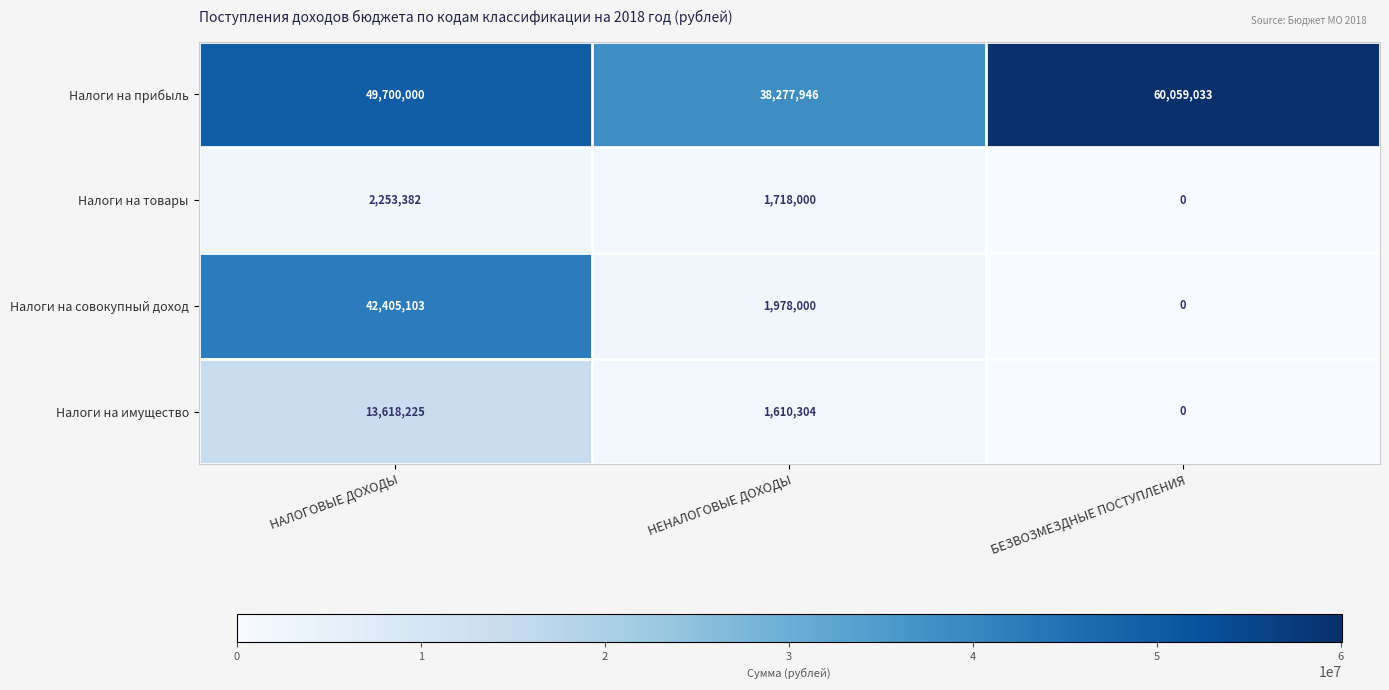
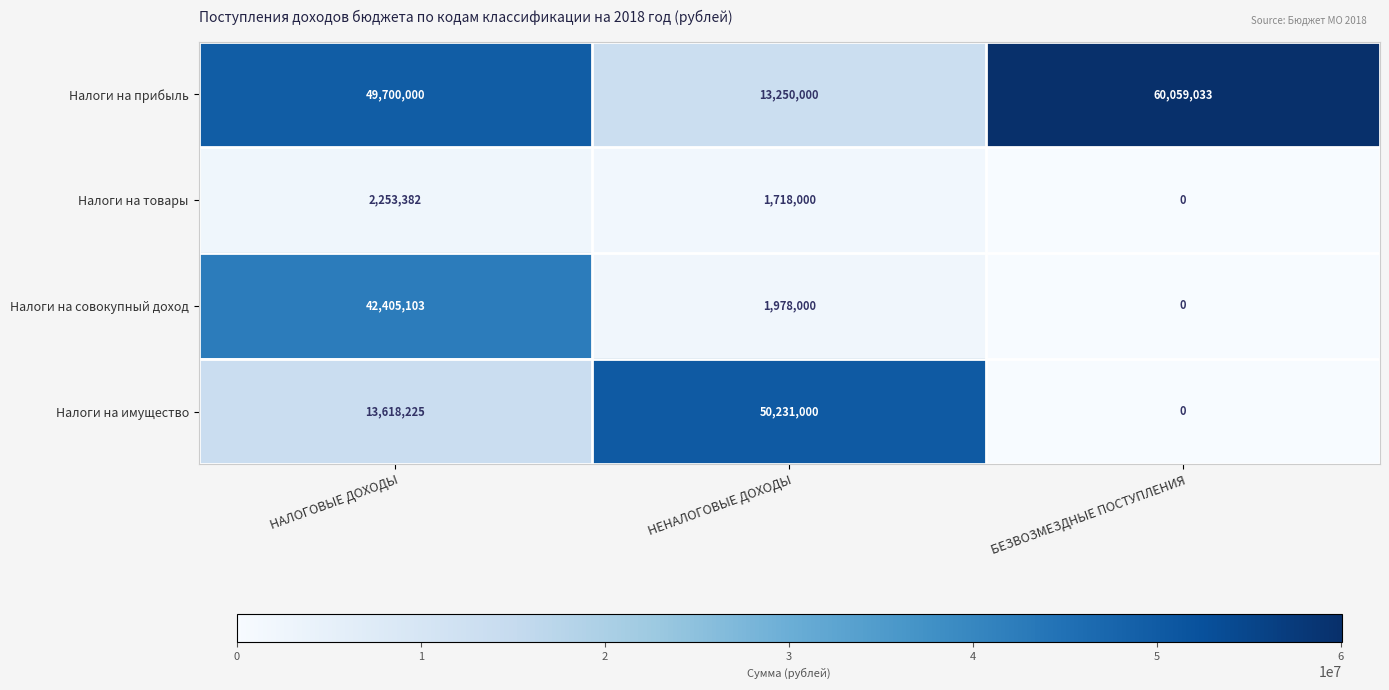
Налоги на прибыль, НЕНАЛОГОВЫЕ ДОХОДЫ: 38,277,946 -> 13,250,000
Налоги на имущество, НЕНАЛОГОВЫЕ ДОХОДЫ: 1,610,304 -> 50,231,000
